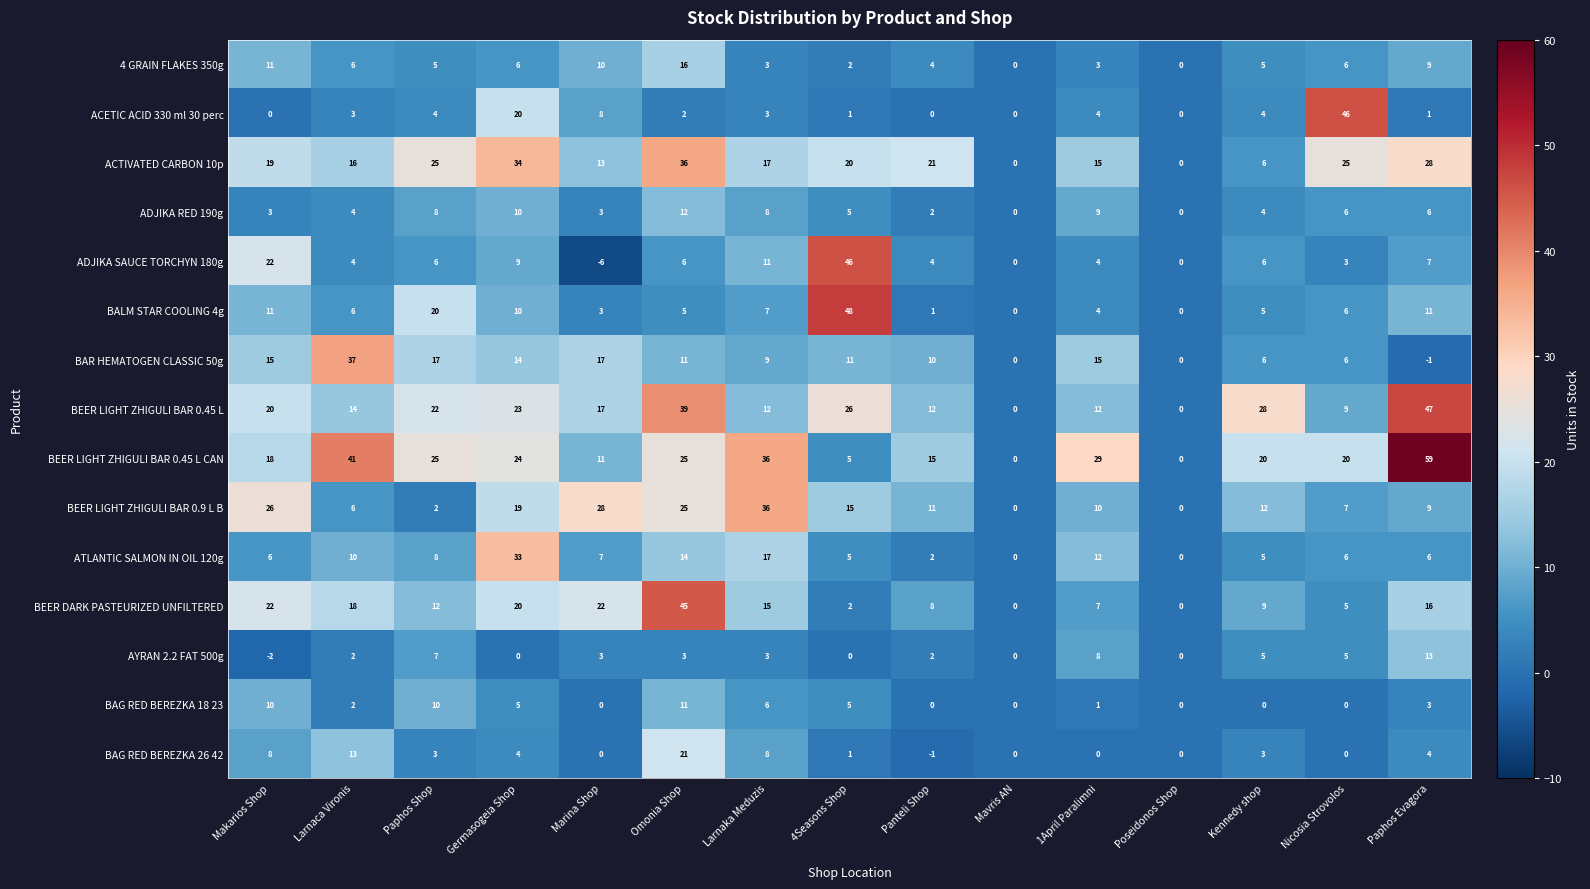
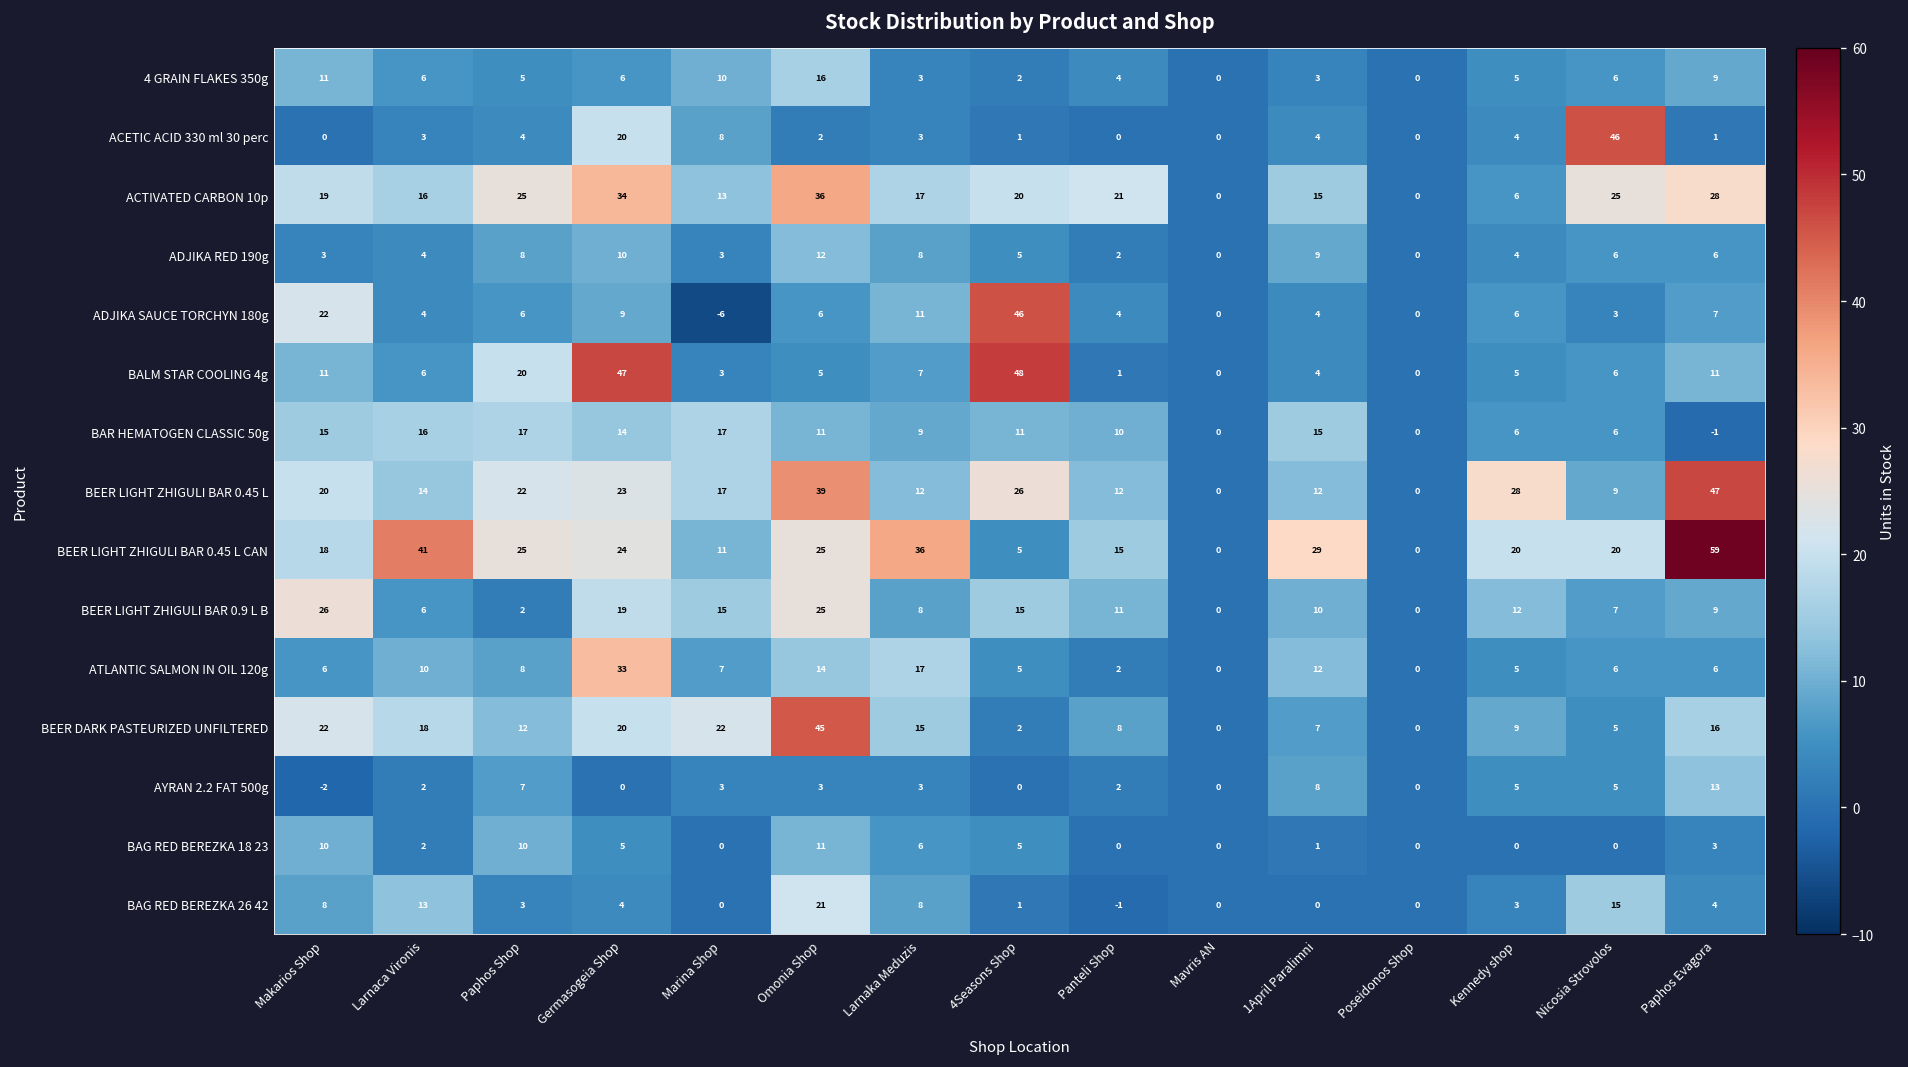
BALM STAR COOLING 4g, Germasogeia Shop: 10 -> 47
BAR HEMATOGEN CLASSIC 50g, Larnaca Vironis: 37 -> 16
BEER LIGHT ZHIGULI BAR 0.9 L B, Marina Shop: 28 -> 15
BEER LIGHT ZHIGULI BAR 0.9 L B, Larnaka Meduzis: 36 -> 8
BAG RED BEREZKA 26 42, Nicosia Strovolos: 0 -> 15
